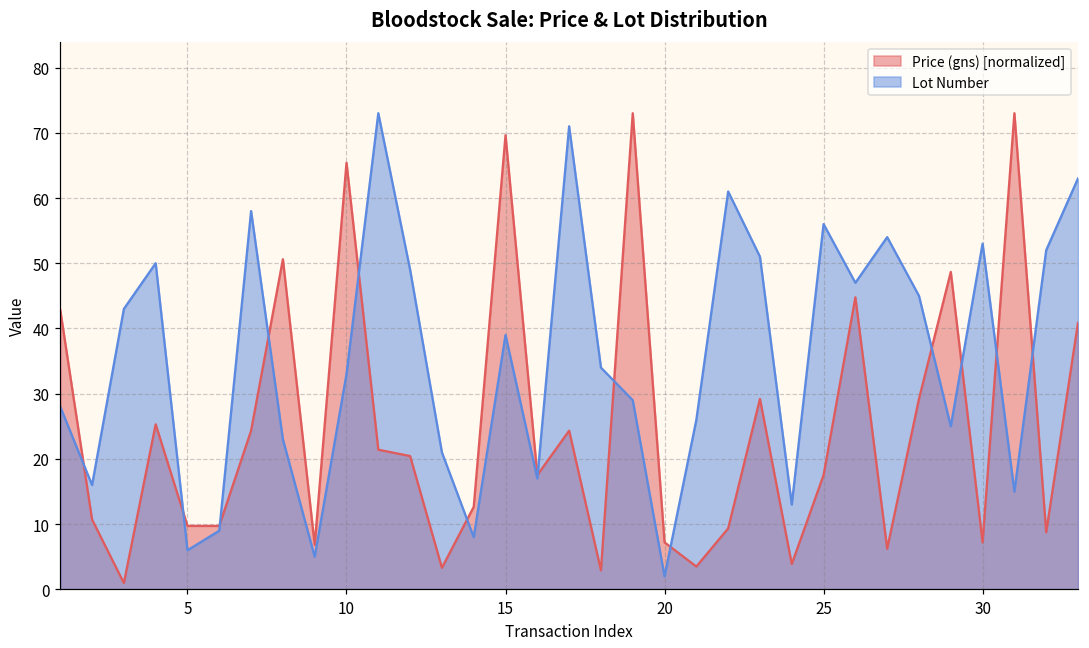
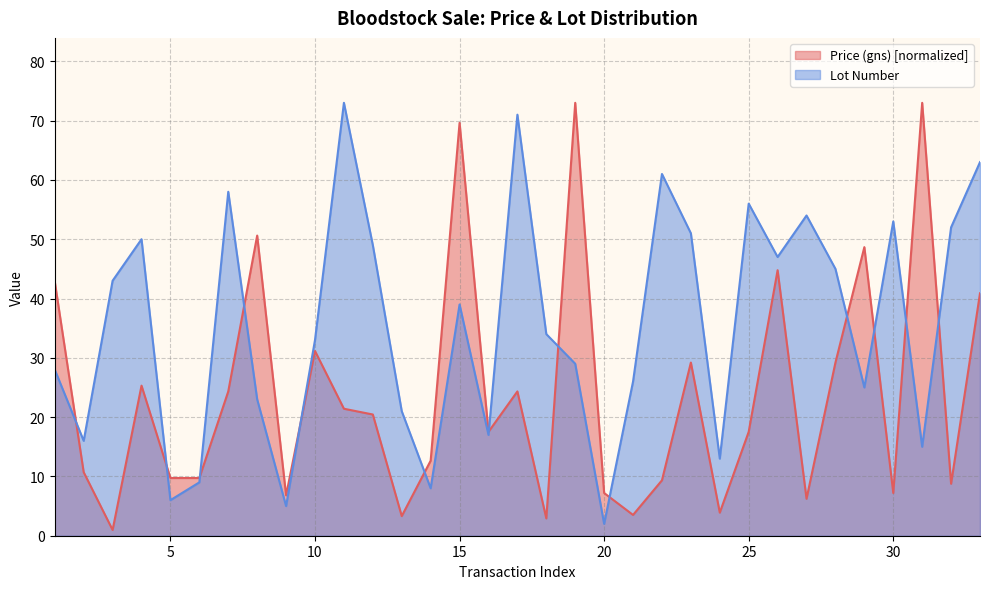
Price (gns) [normalized], 10: 65 -> 31
